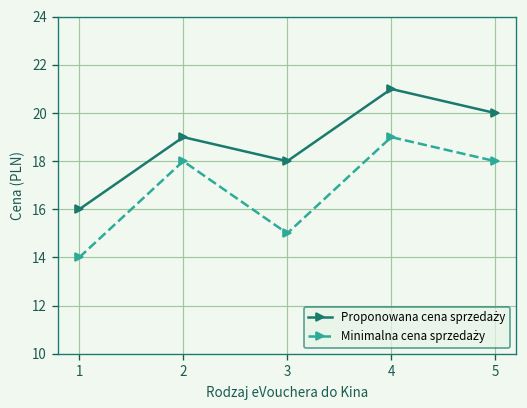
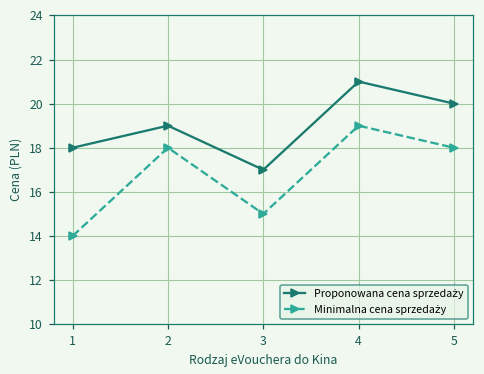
Proponowana cena sprzedaży, 1: 16 -> 18
Proponowana cena sprzedaży, 3: 18 -> 17
